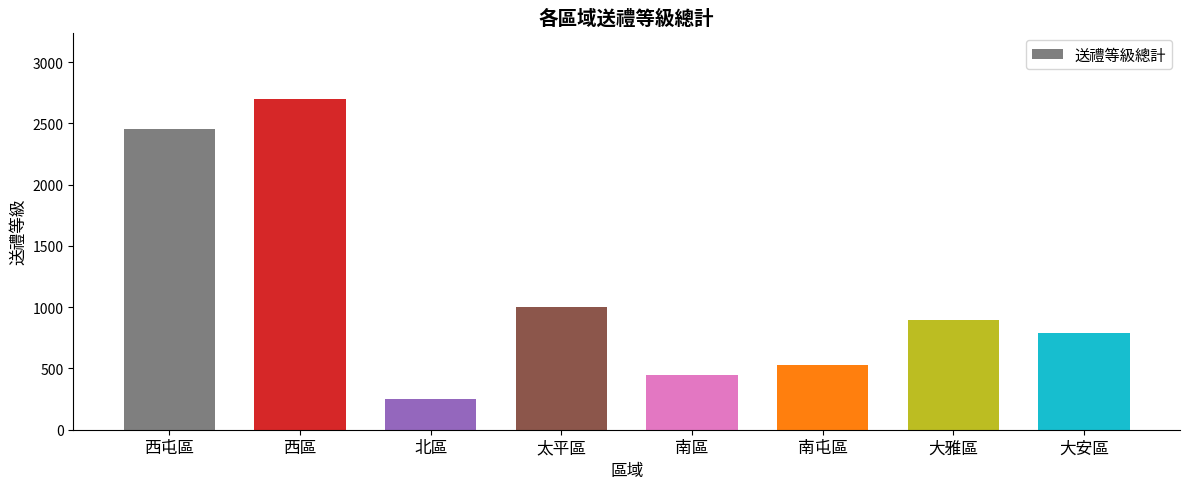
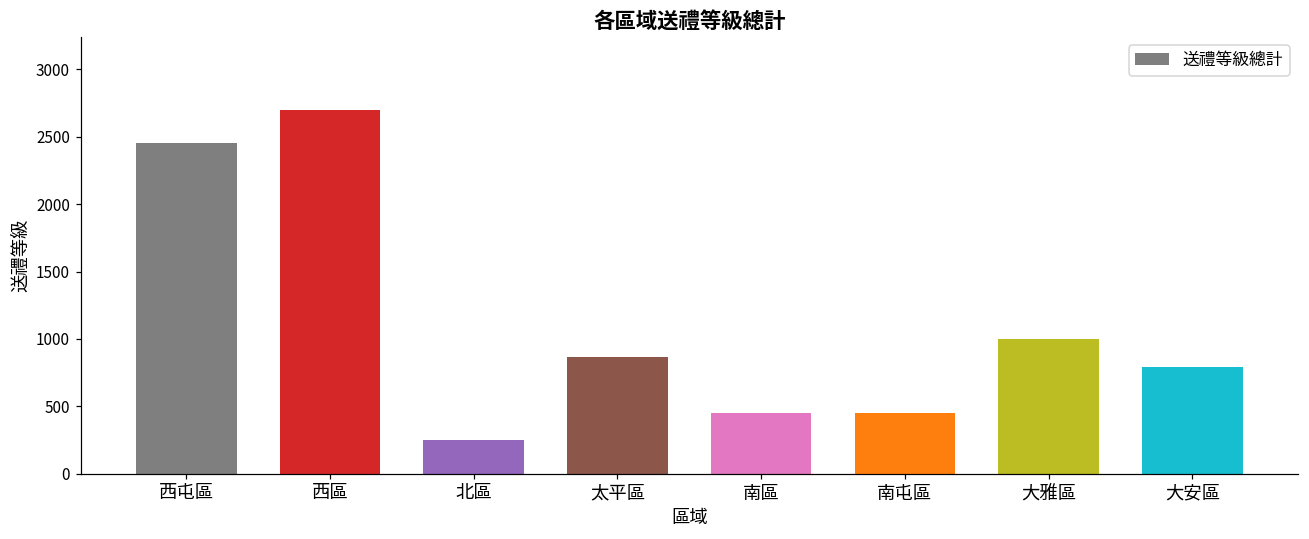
太平區: 1000 -> 870
南屯區: 530 -> 450
大雅區: 890 -> 1000
